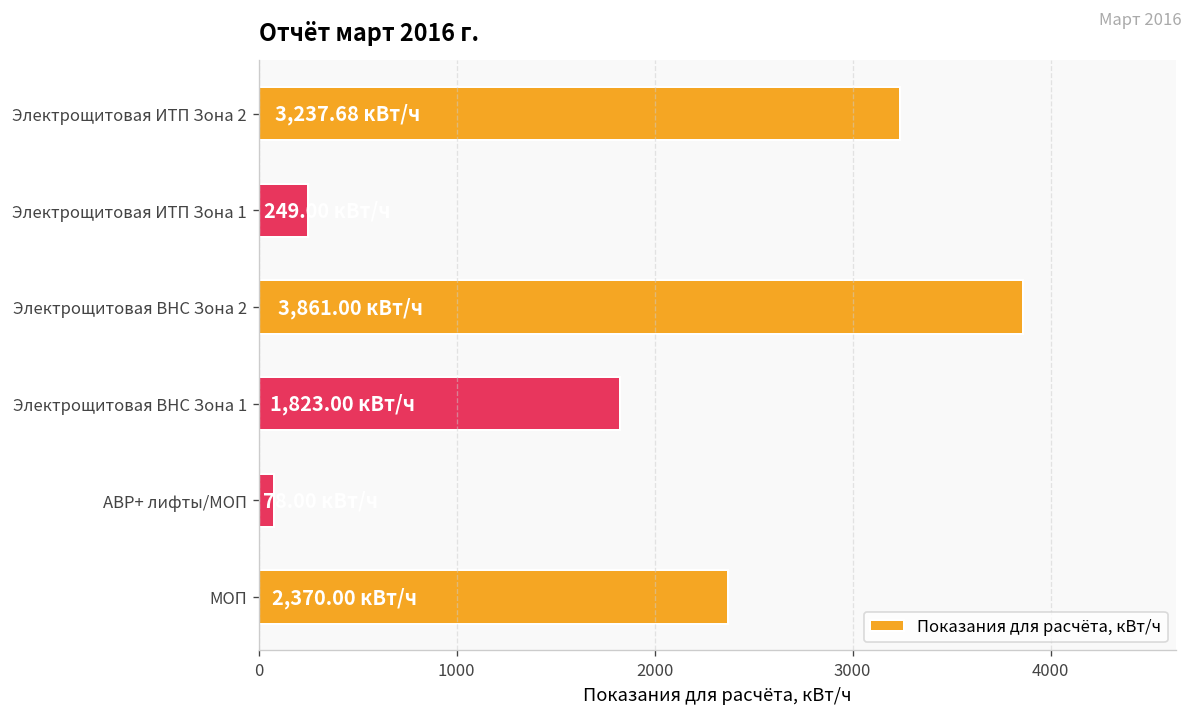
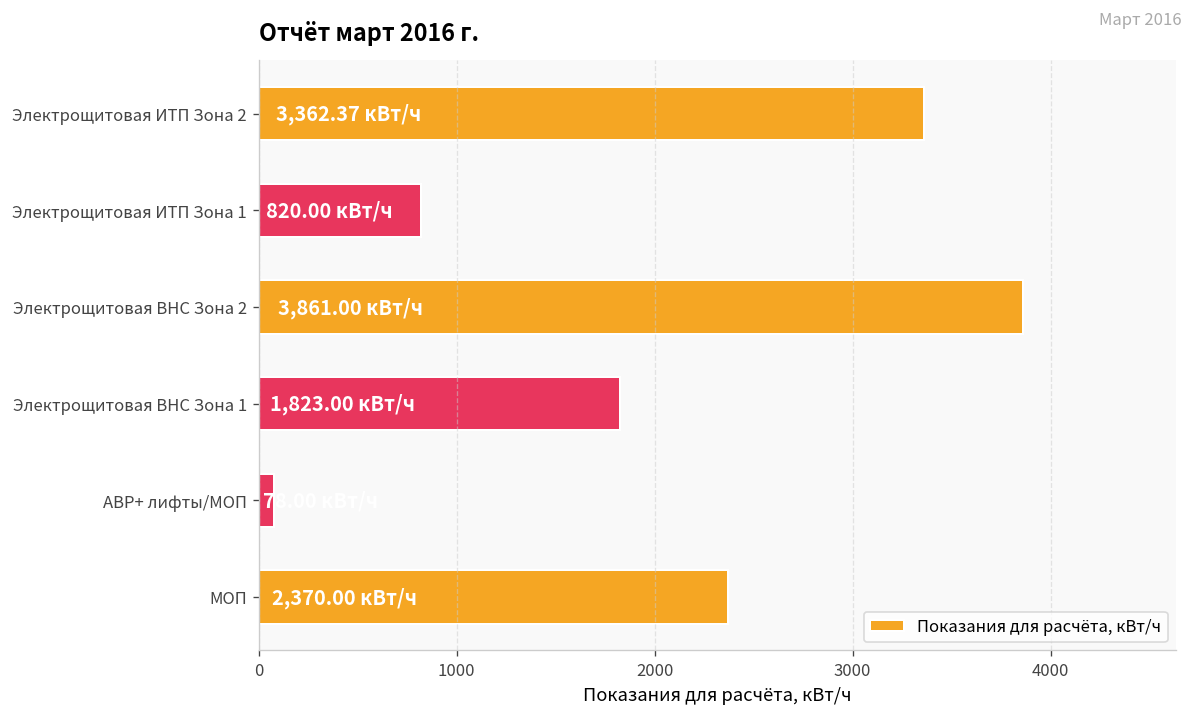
Электрощитовая ИТП Зона 2: 3,237.68 -> 3,362.37
Электрощитовая ИТП Зона 1: 250 -> 820
